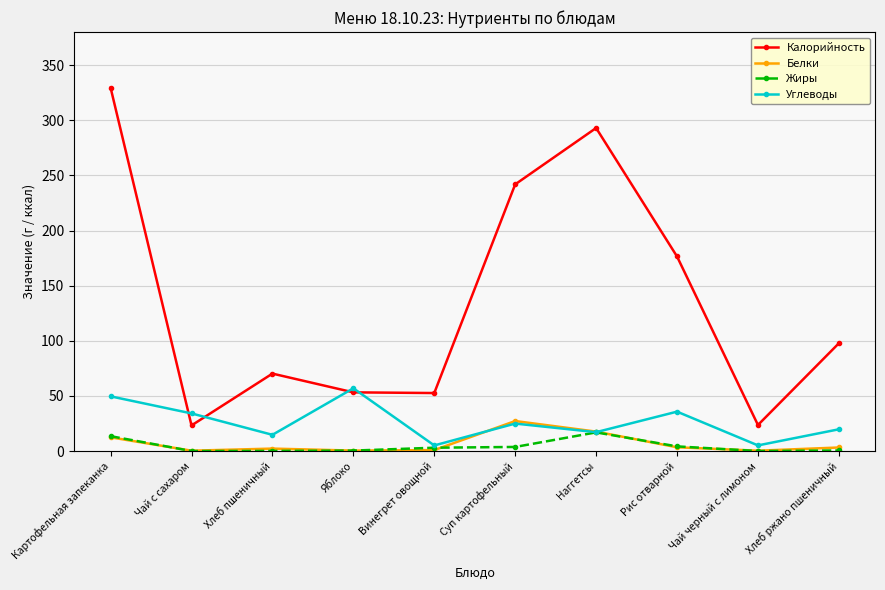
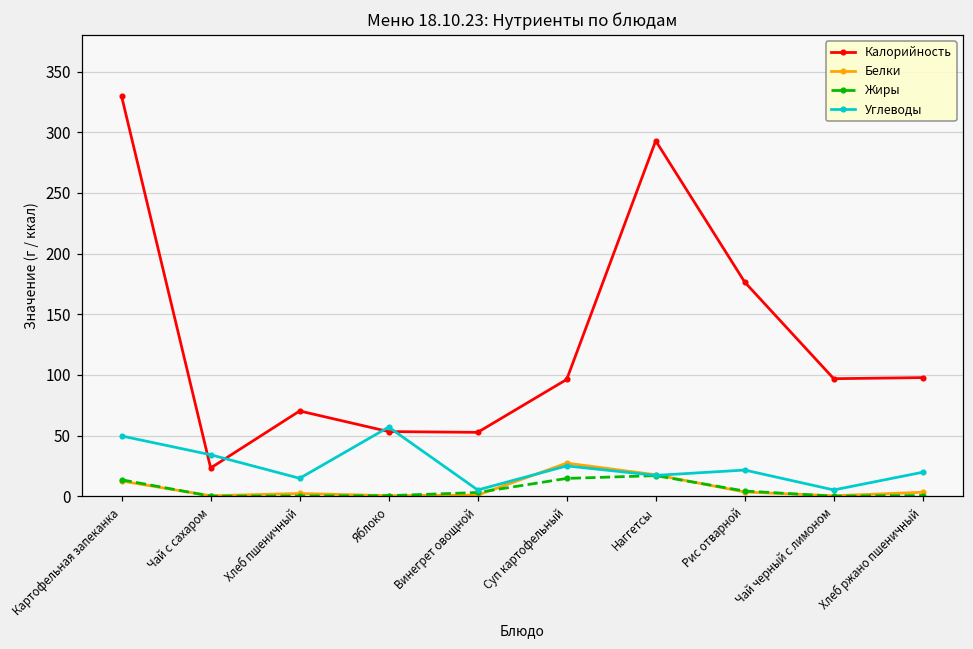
Калорийность, Суп картофельный: 242 -> 96
Жиры, Суп картофельный: 4 -> 15
Углеводы, Рис отварной: 36 -> 22
Калорийность, Чай черный с лимоном: 24 -> 97
